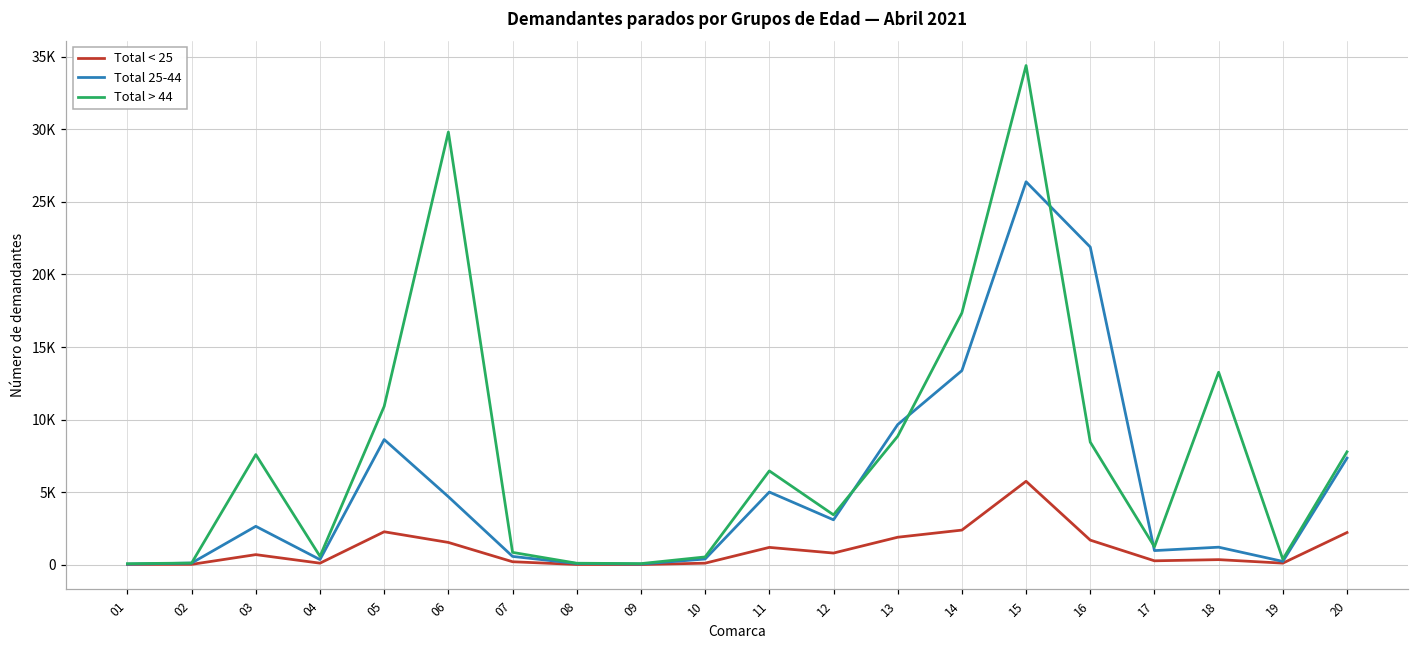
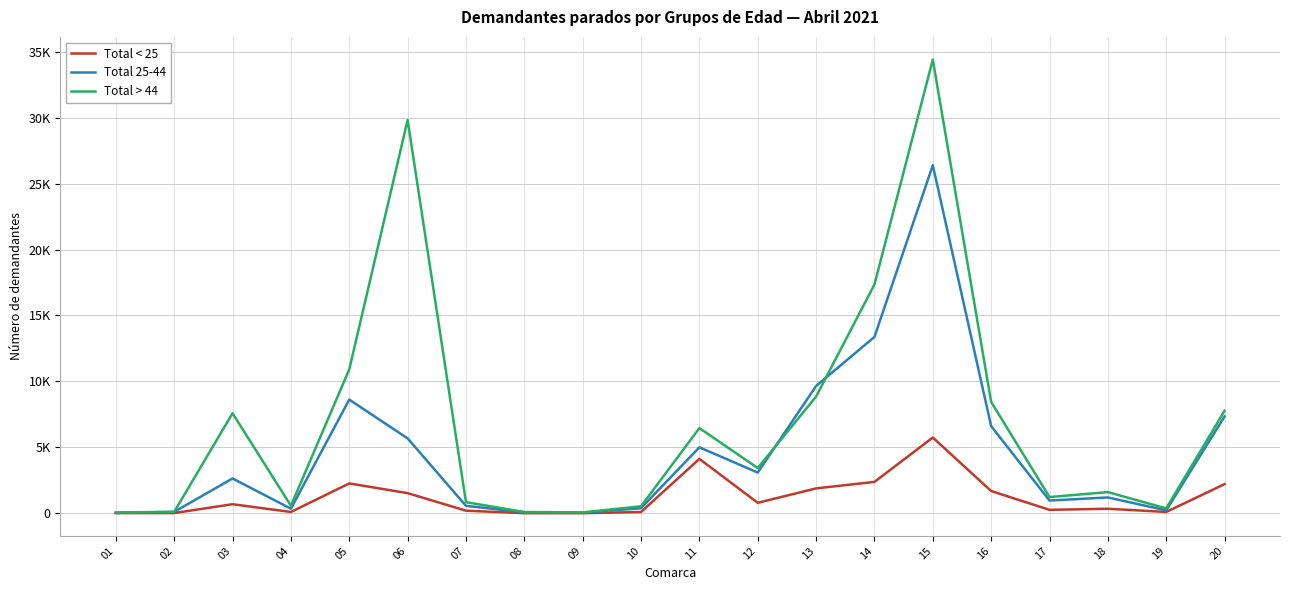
Total 25-44, 06: 4700 -> 5700
Total < 25, 11: 1200 -> 4100
Total 25-44, 16: 21900 -> 6600
Total > 44, 18: 13300 -> 1600
